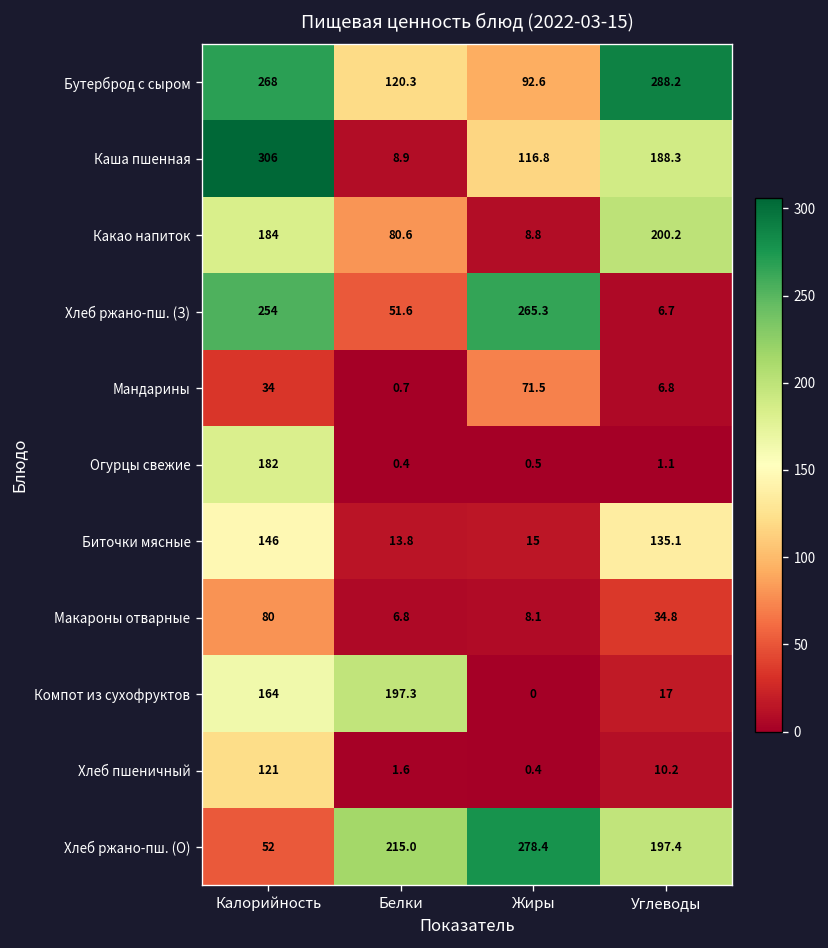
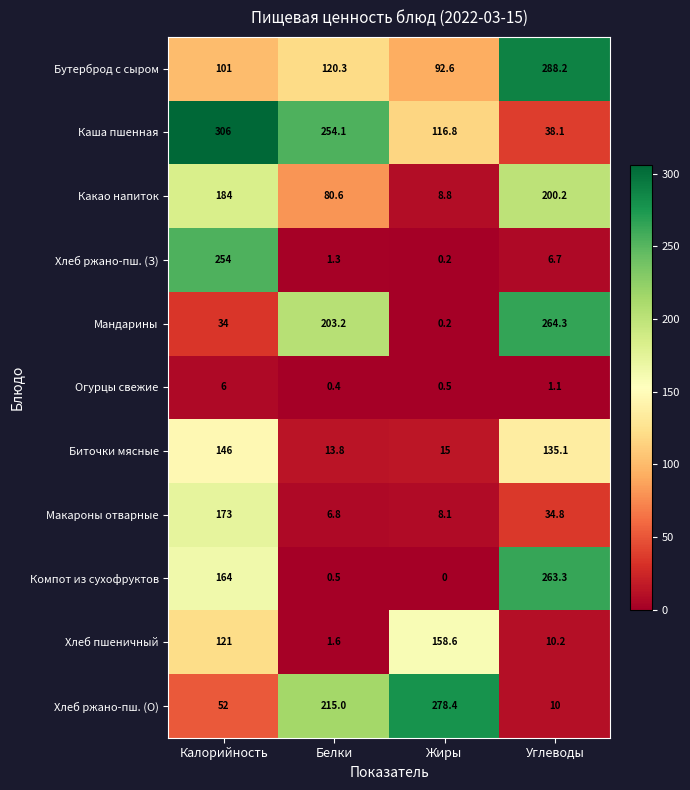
Бутерброд с сыром, Калорийность: 268 -> 101
Каша пшенная, Белки: 8.9 -> 254.1
Каша пшенная, Углеводы: 188.3 -> 38.1
Хлеб ржано-пш. (З), Белки: 51.6 -> 1.3
Хлеб ржано-пш. (З), Жиры: 265.3 -> 0.2
Мандарины, Белки: 0.7 -> 203.2
Мандарины, Жиры: 71.5 -> 0.2
Мандарины, Углеводы: 6.8 -> 264.3
Огурцы свежие, Калорийность: 182 -> 6
Макароны отварные, Калорийность: 80 -> 173
Компот из сухофруктов, Белки: 197.3 -> 0.5
Компот из сухофруктов, Углеводы: 17 -> 263.3
Хлеб пшеничный, Жиры: 0.4 -> 158.6
Хлеб ржано-пш. (О), Углеводы: 197.4 -> 10
